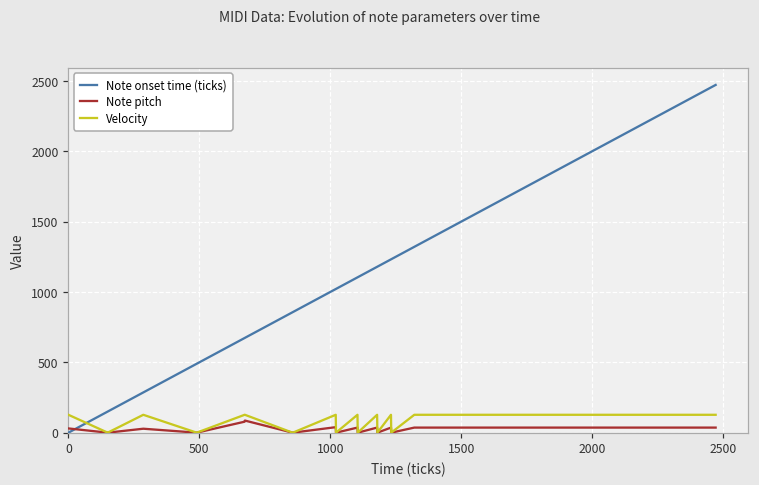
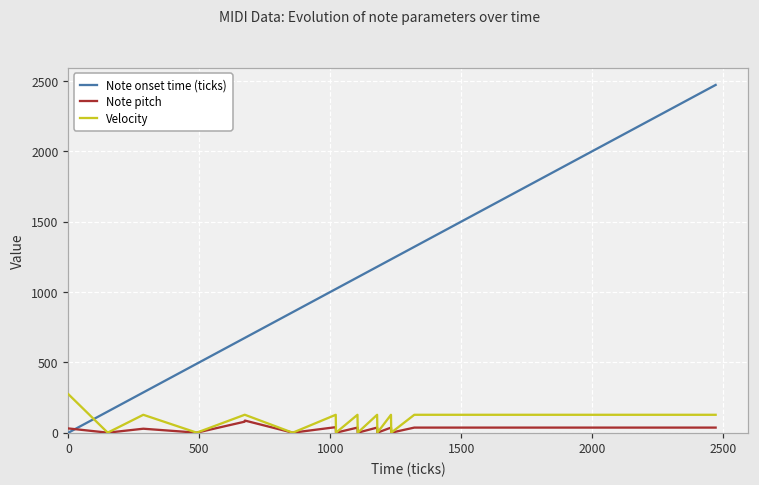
Velocity, 0: 130 -> 270
